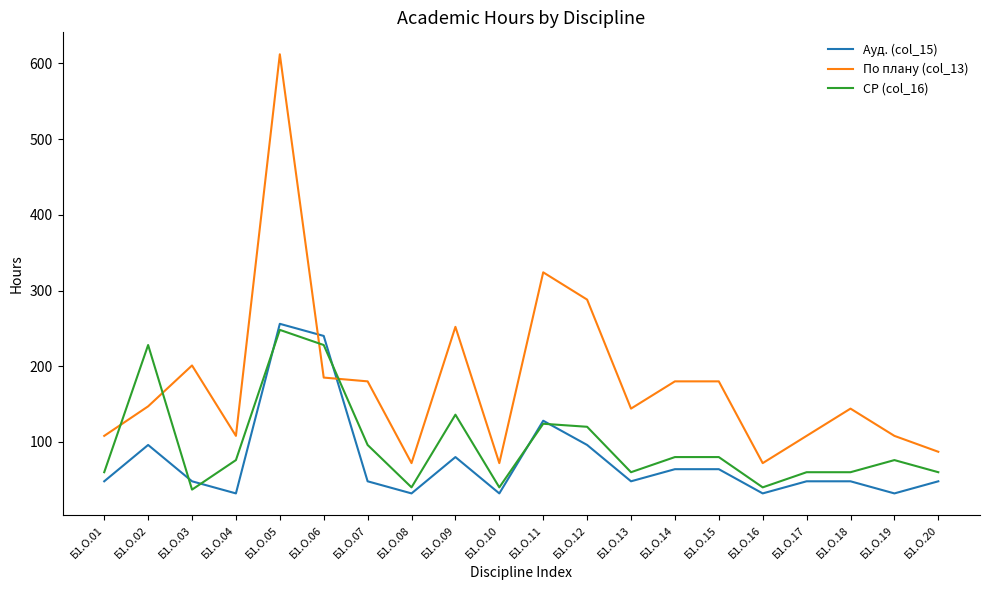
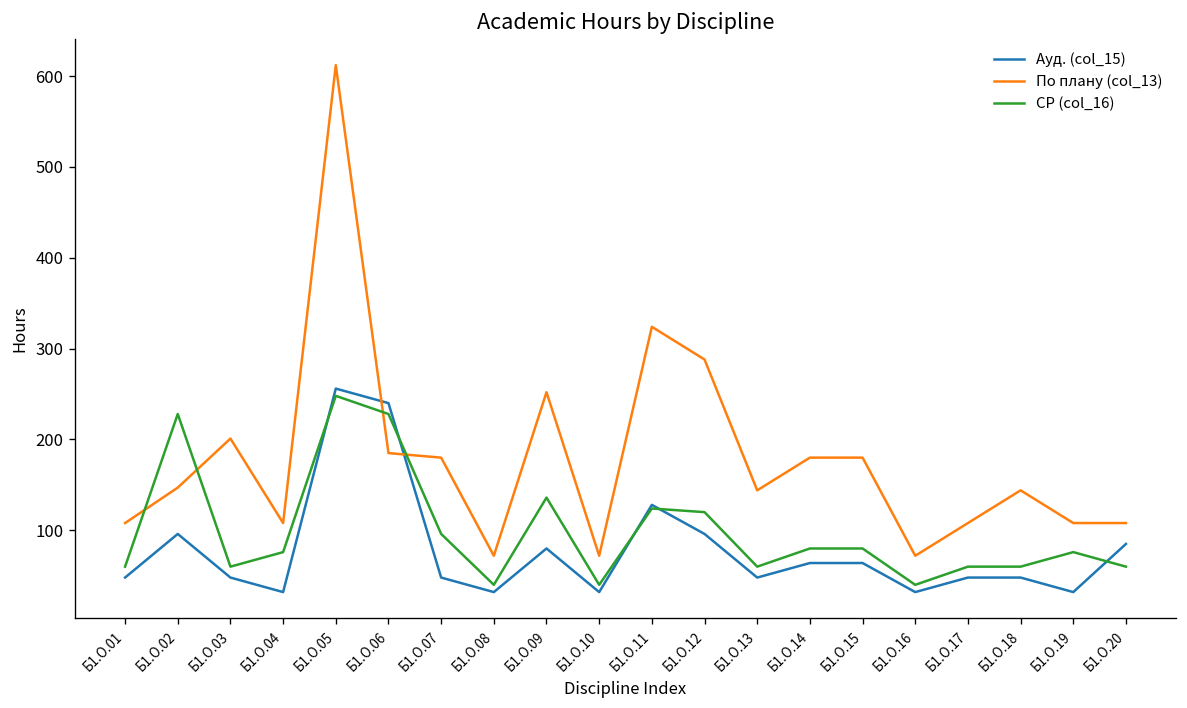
СР (col_16), Б1.О.03: 40 -> 60
Ауд. (col_15), Б1.О.20: 50 -> 90
По плану (col_13), Б1.О.20: 90 -> 110
